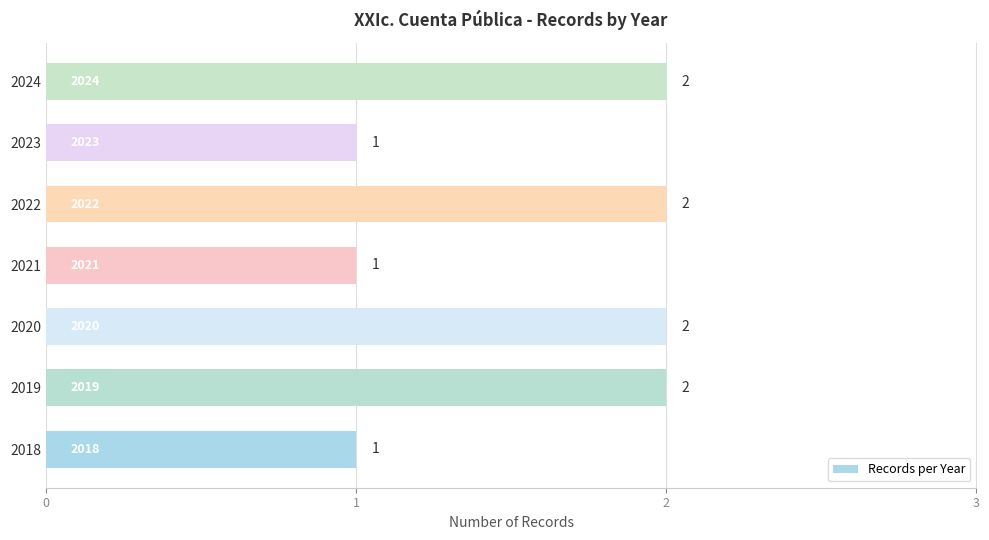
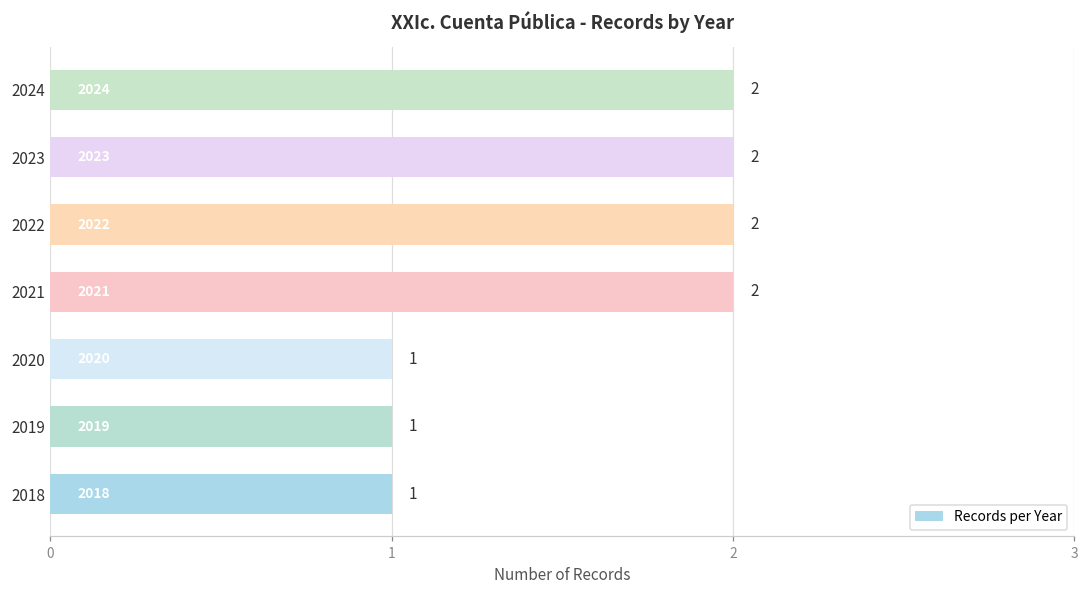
2023: 1 -> 2
2021: 1 -> 2
2020: 2 -> 1
2019: 2 -> 1
